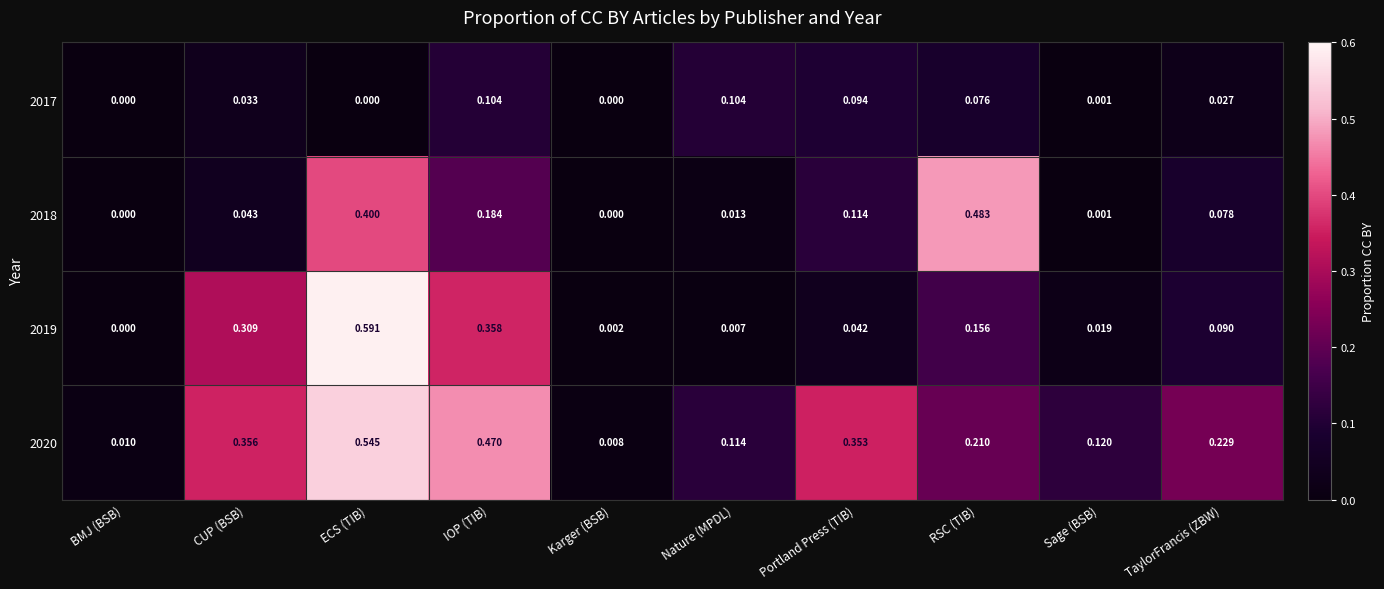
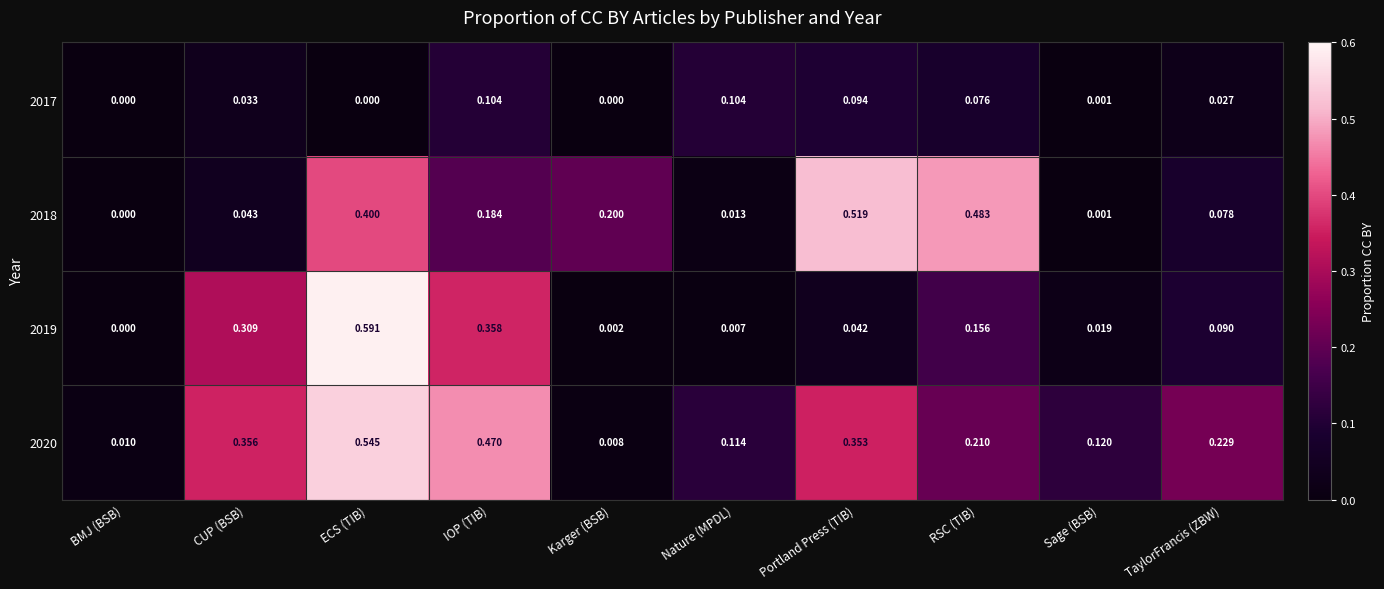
2018, Karger (BSB): 0.000 -> 0.200
2018, Portland Press (TIB): 0.114 -> 0.519
